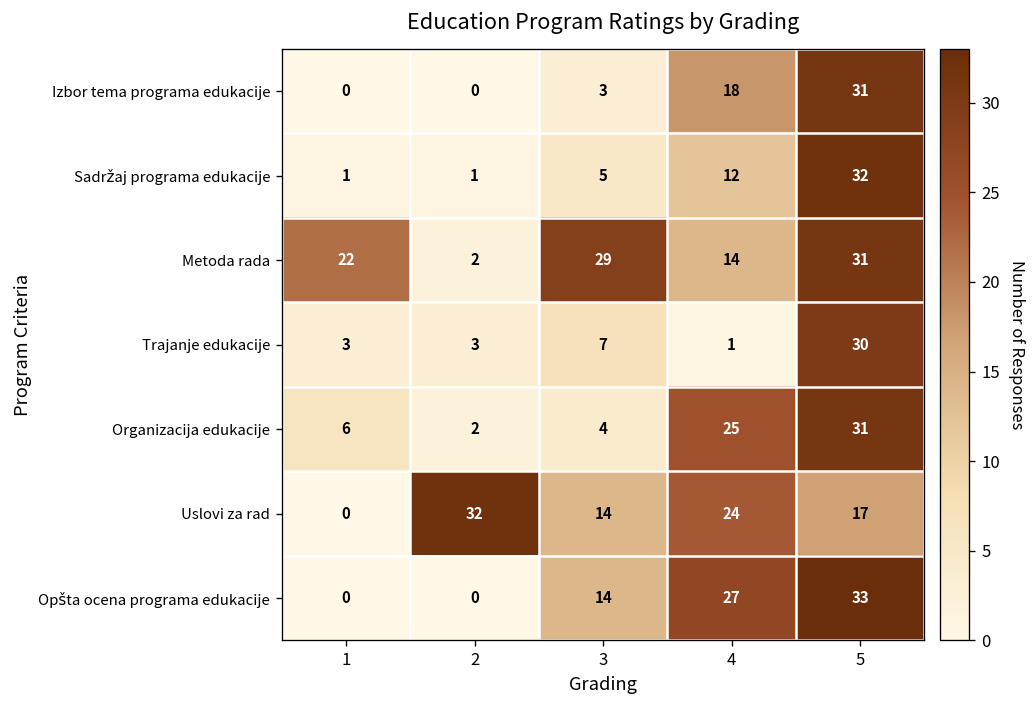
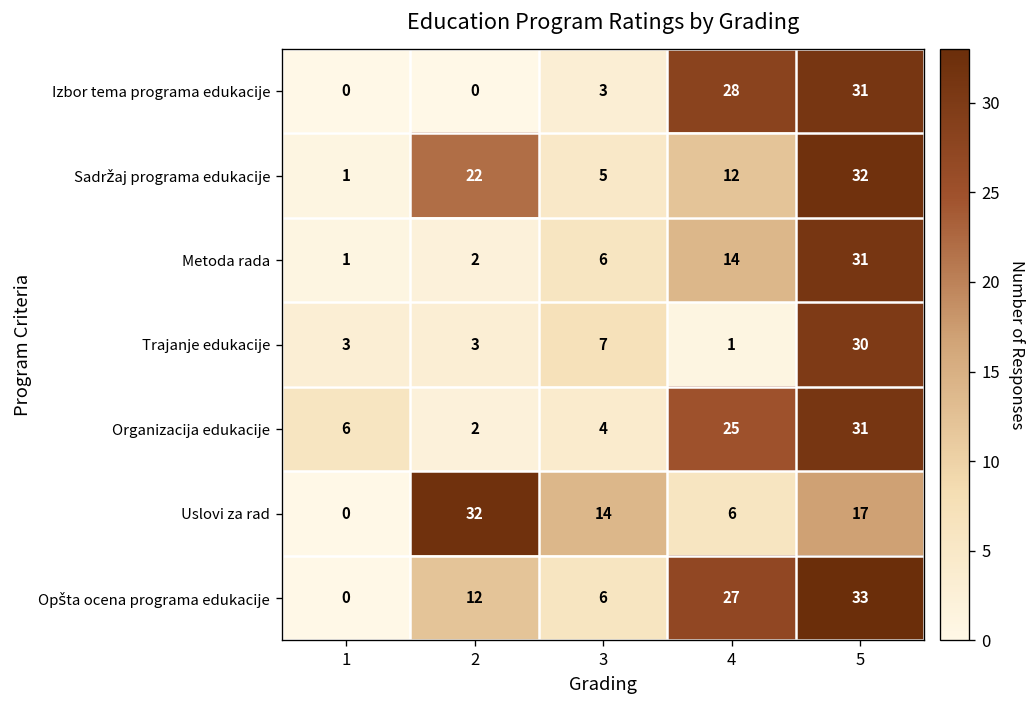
Izbor tema programa edukacije, 4: 18 -> 28
Sadržaj programa edukacije, 2: 1 -> 22
Metoda rada, 1: 22 -> 1
Metoda rada, 3: 29 -> 6
Uslovi za rad, 4: 24 -> 6
Opšta ocena programa edukacije, 2: 0 -> 12
Opšta ocena programa edukacije, 3: 14 -> 6
